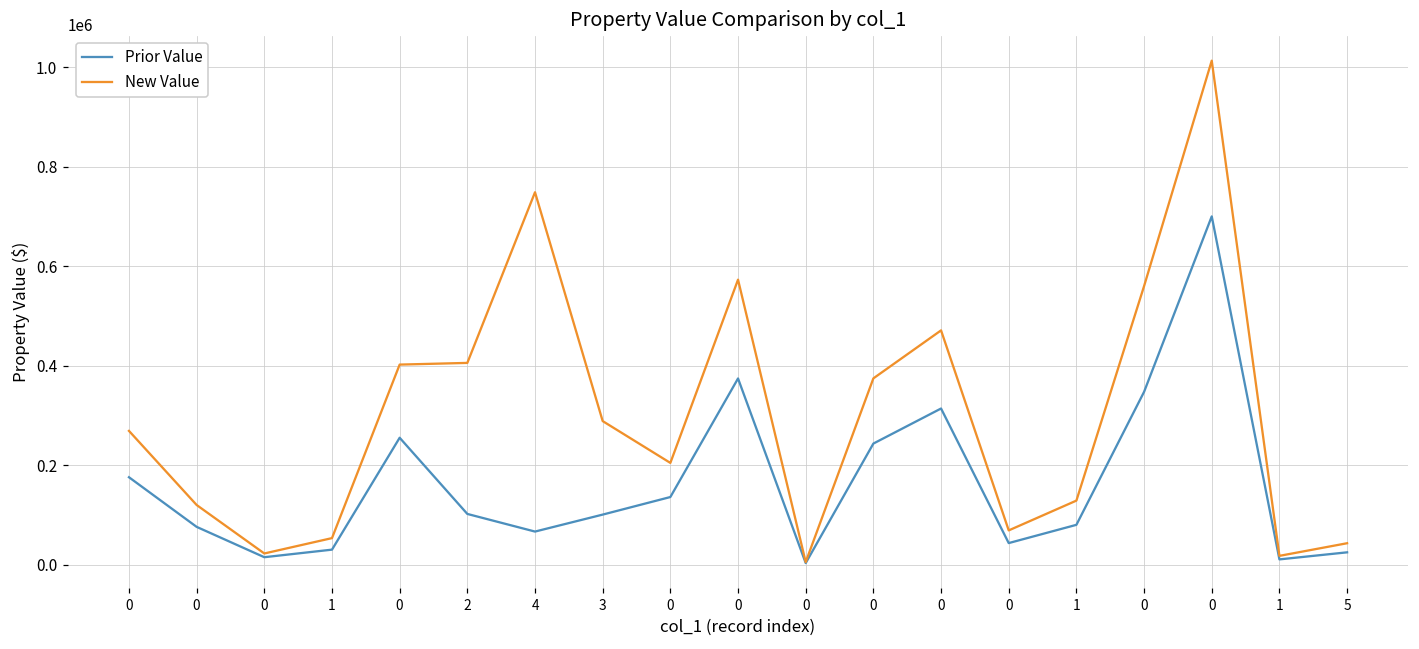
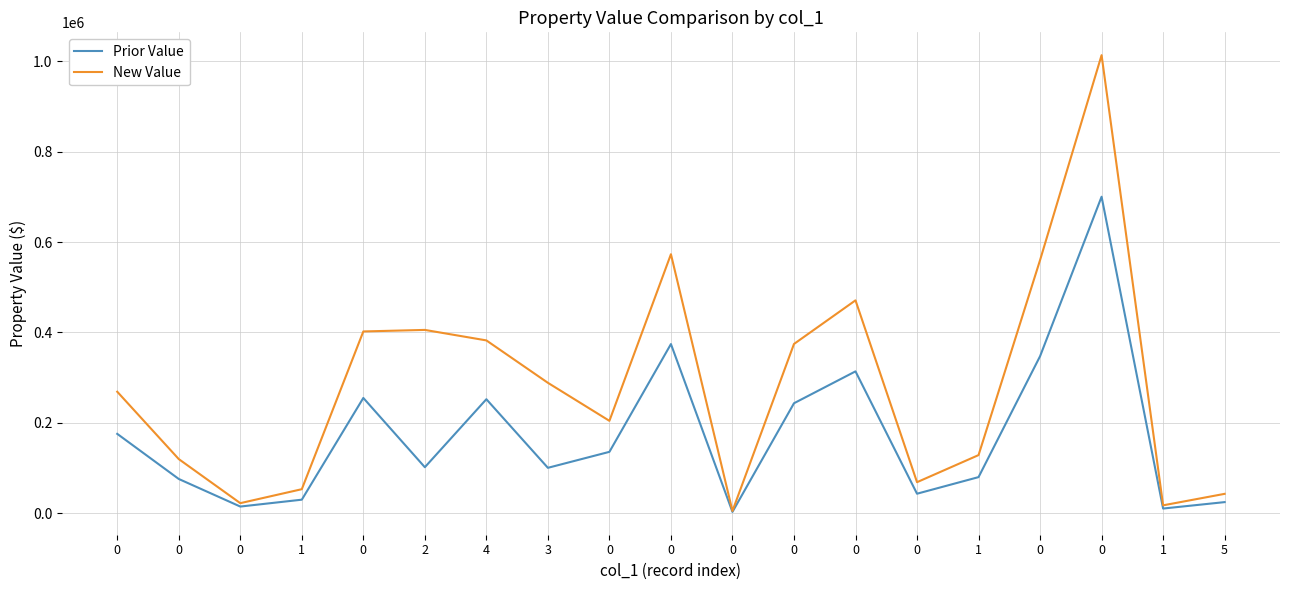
Prior Value, 4: 70000 -> 250000
New Value, 4: 750000 -> 380000
